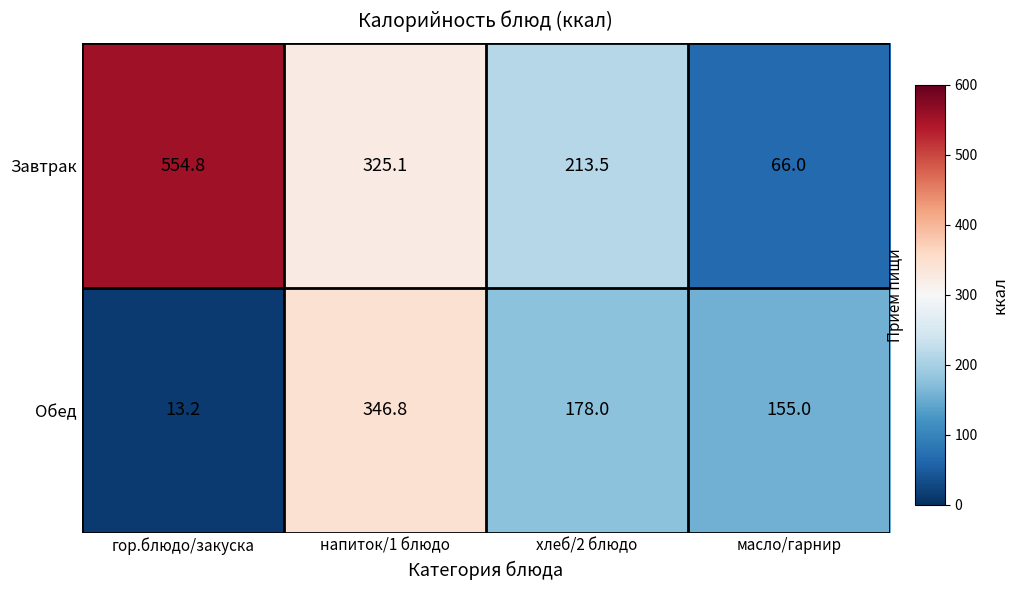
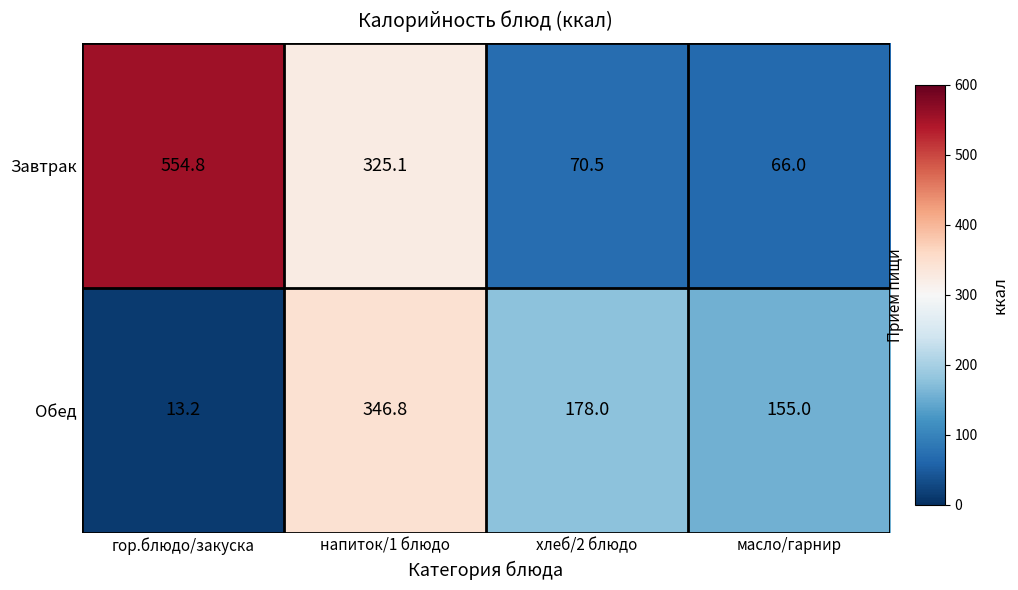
Завтрак, хлеб/2 блюдо: 213.5 -> 70.5
